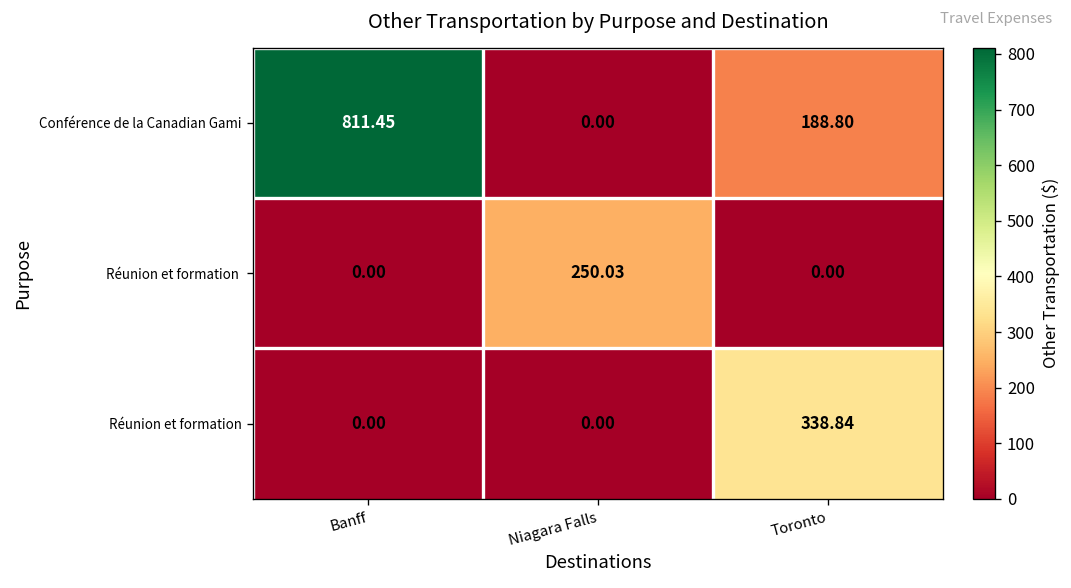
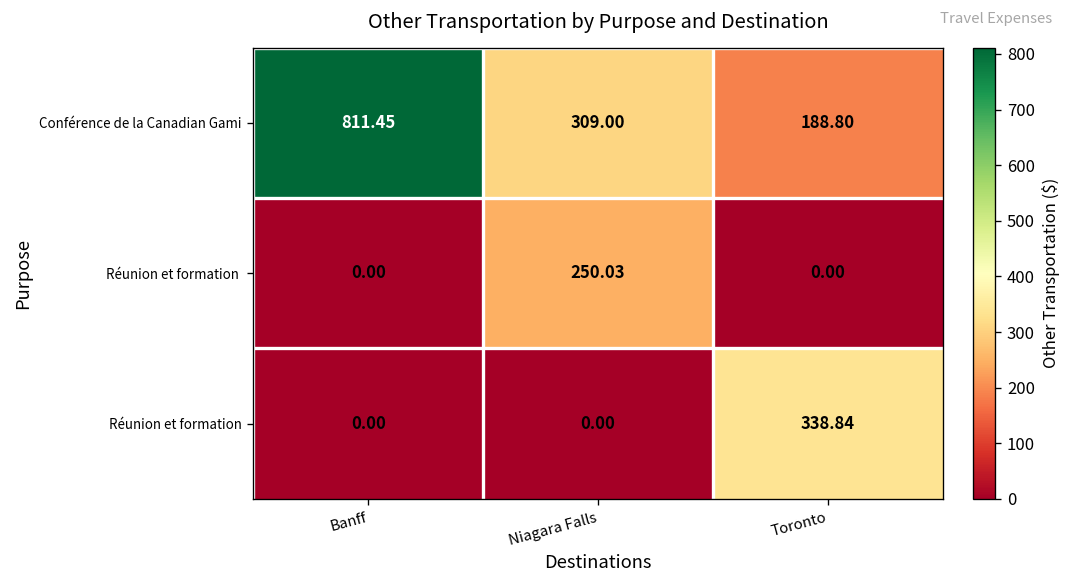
Conférence de la Canadian Gami, Niagara Falls: 0.00 -> 309.00
